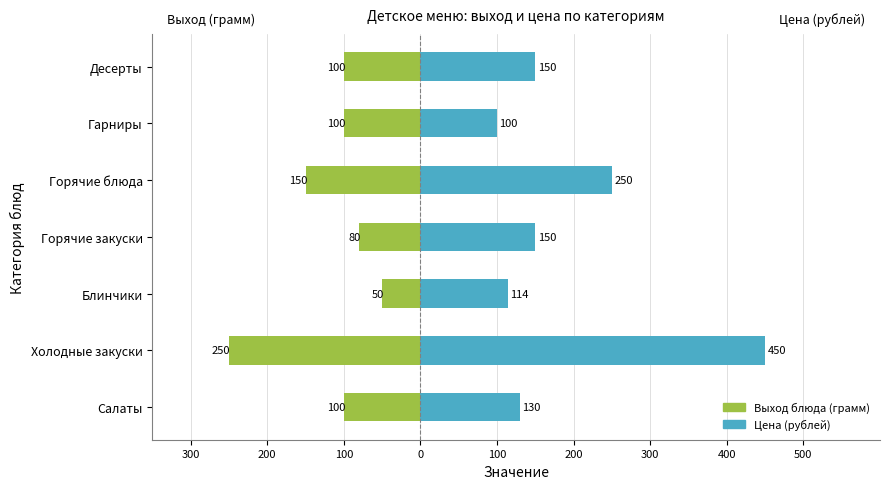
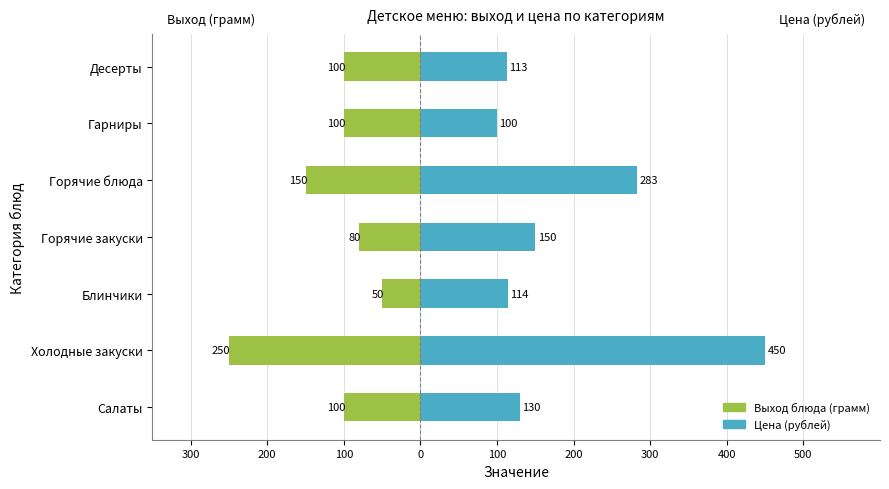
Цена (рублей), Десерты: 150 -> 113
Цена (рублей), Горячие блюда: 250 -> 283
